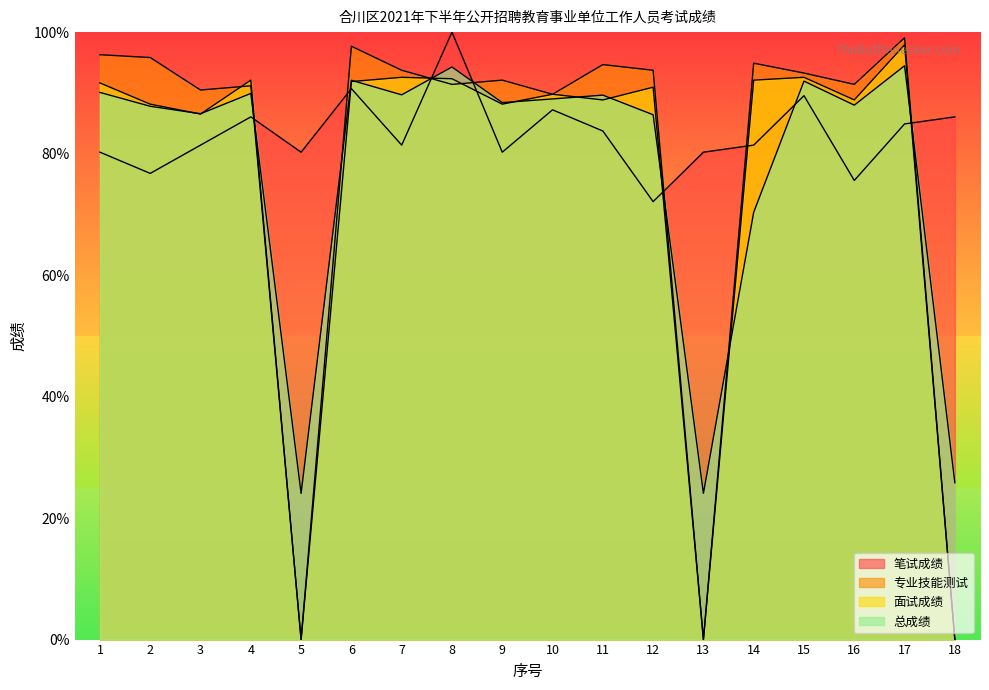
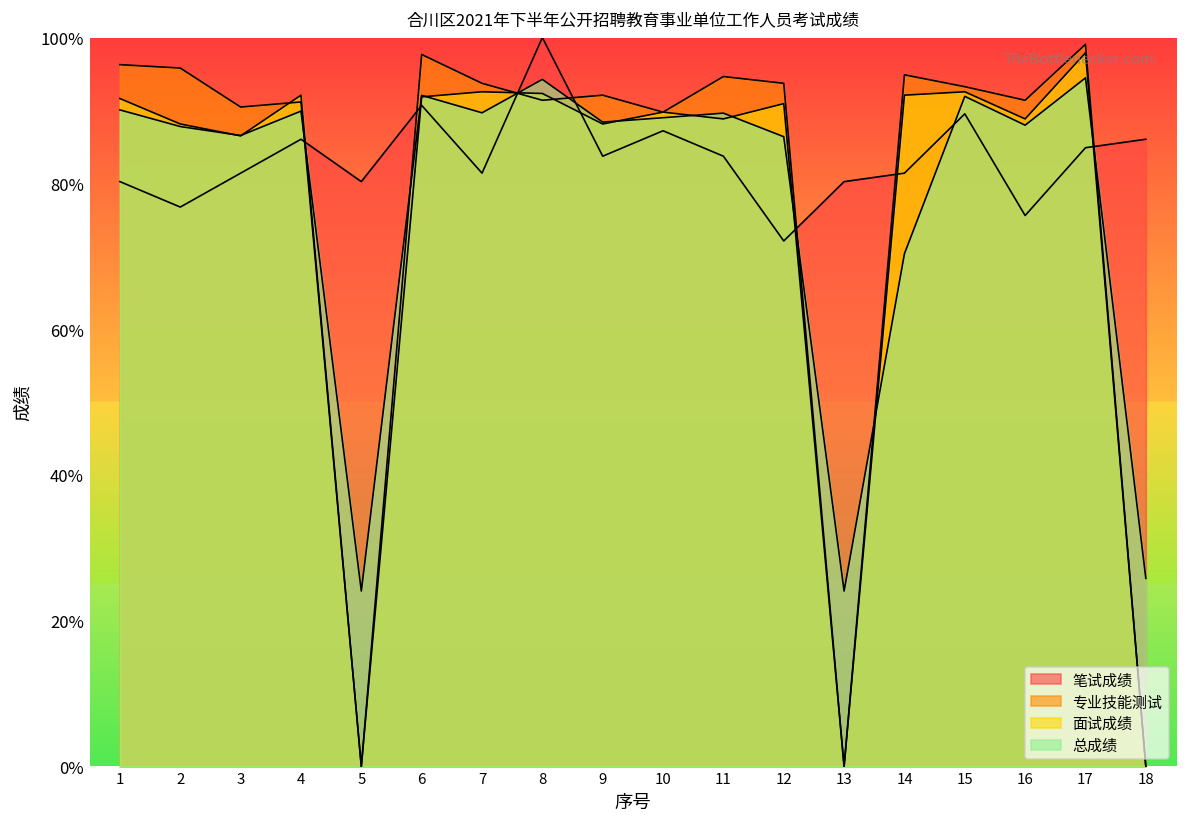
笔试成绩, 9: 80% -> 84%
